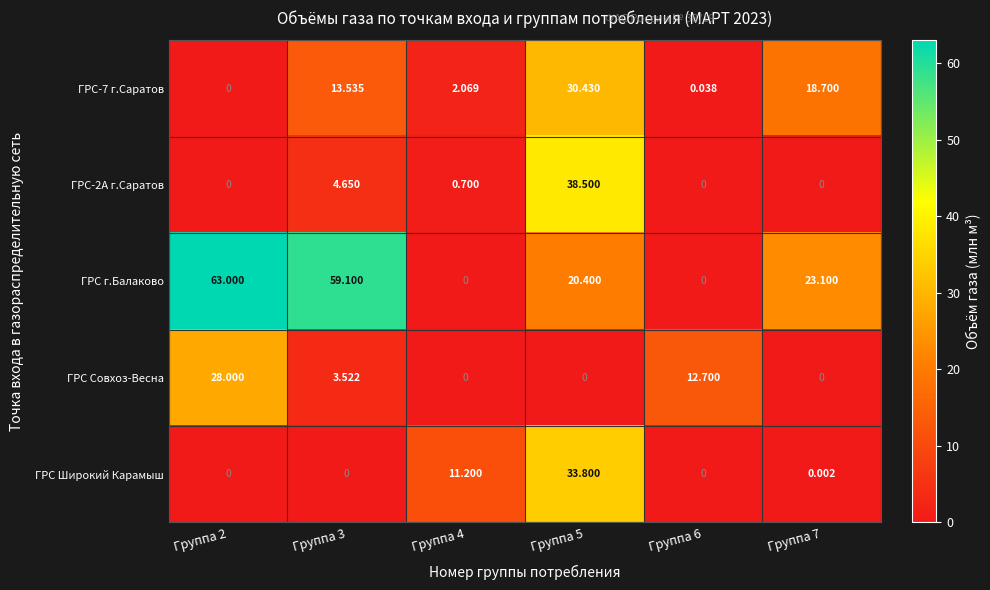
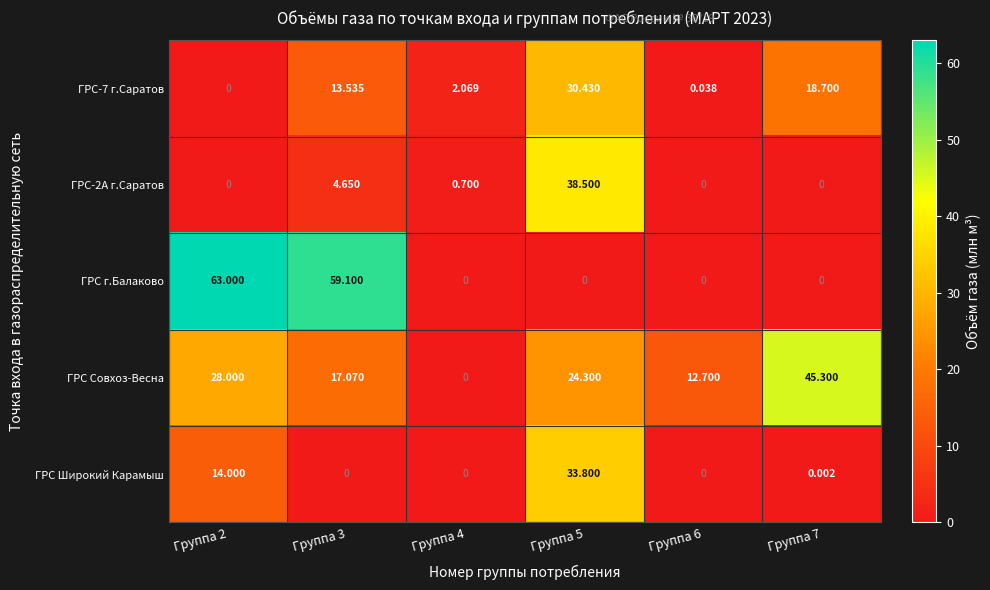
ГРС г.Балаково, Группа 5: 20.400 -> 0
ГРС г.Балаково, Группа 7: 23.100 -> 0
ГРС Совхоз-Весна, Группа 3: 3.522 -> 17.070
ГРС Совхоз-Весна, Группа 5: 0 -> 24.300
ГРС Совхоз-Весна, Группа 7: 0 -> 45.300
ГРС Широкий Карамыш, Группа 2: 0 -> 14.000
ГРС Широкий Карамыш, Группа 4: 11.200 -> 0
